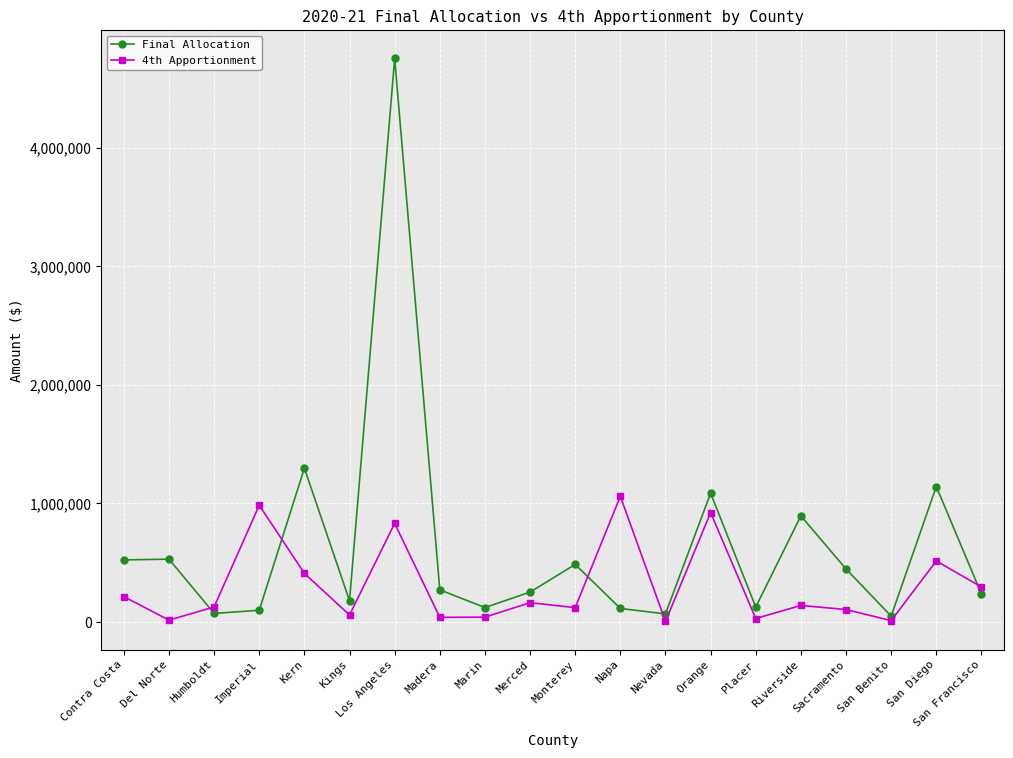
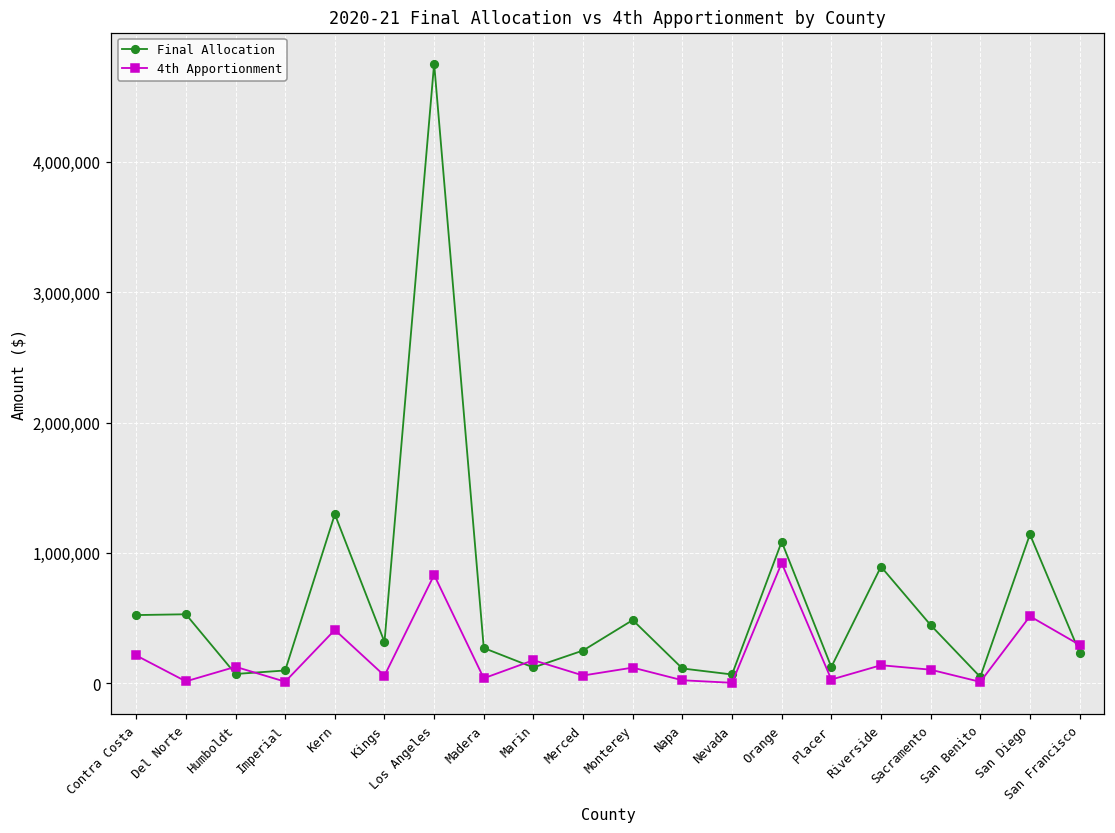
4th Apportionment, Imperial: 980,000 -> 10,000
Final Allocation, Kings: 180,000 -> 320,000
4th Apportionment, Marin: 40,000 -> 180,000
4th Apportionment, Merced: 160,000 -> 60,000
4th Apportionment, Napa: 1,060,000 -> 20,000
